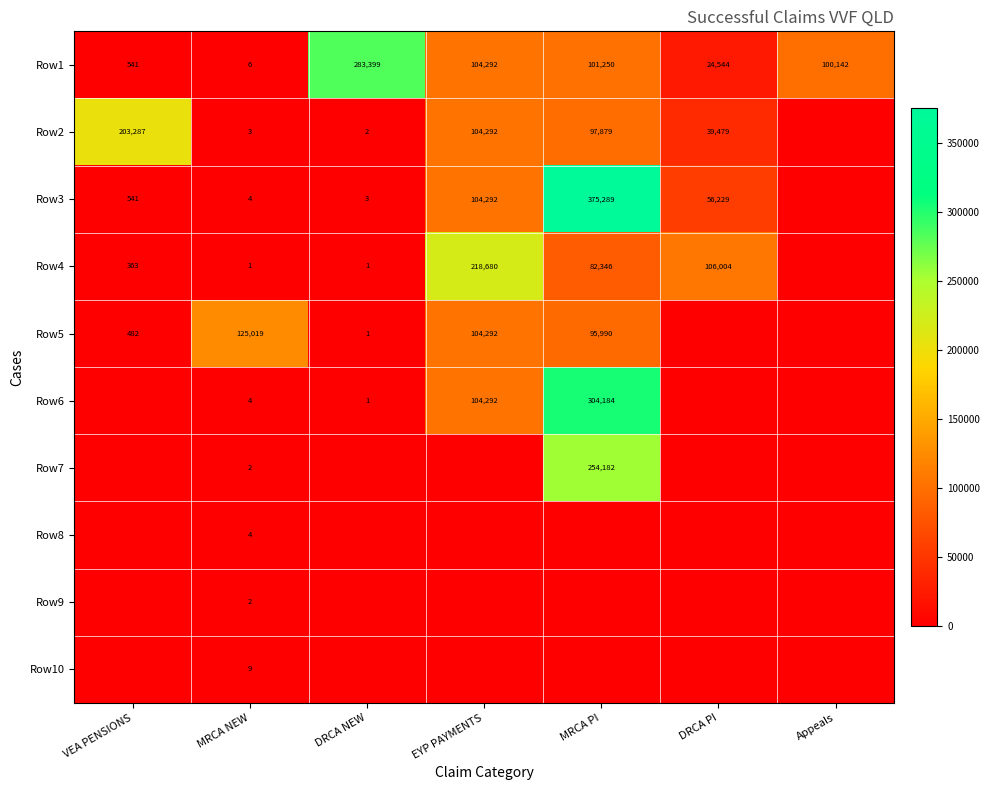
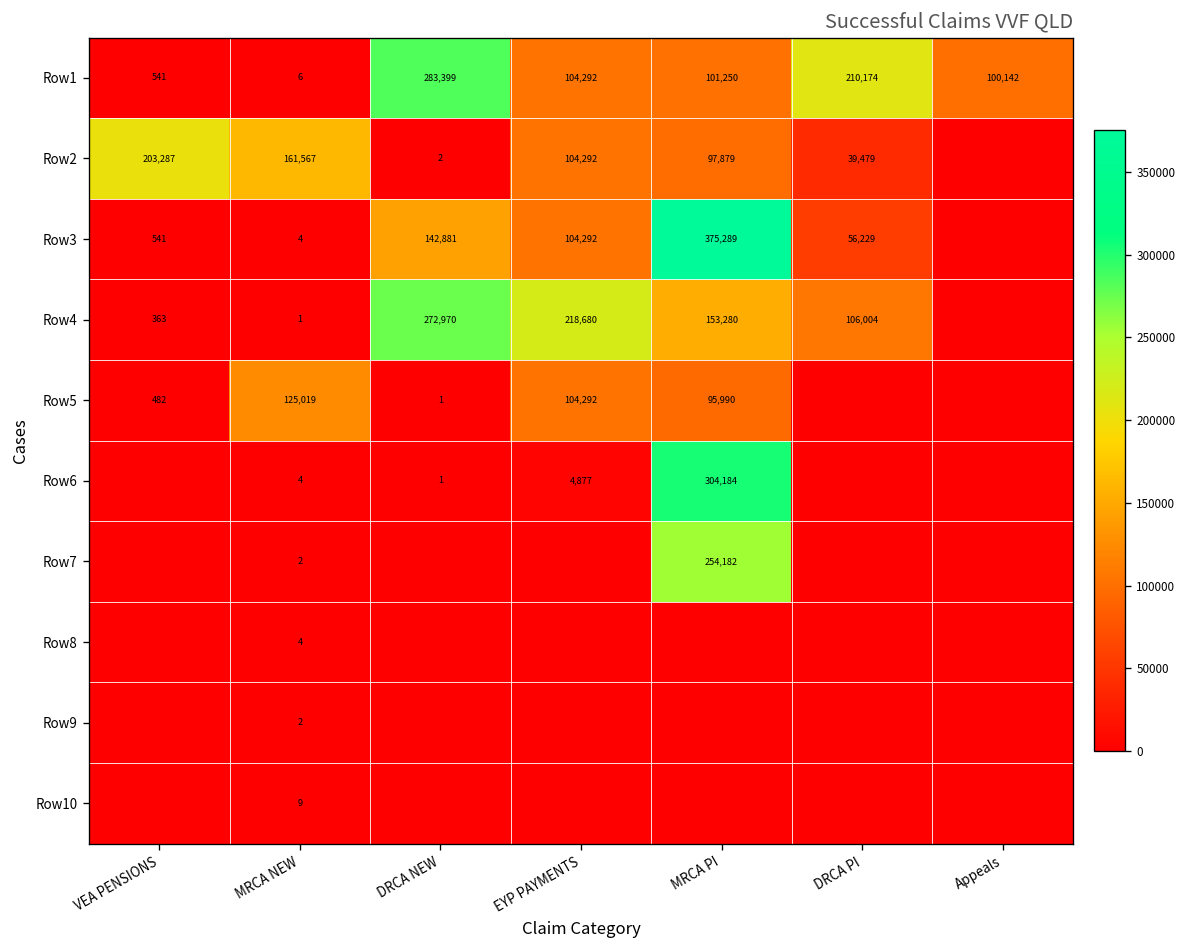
Row1, DRCA PI: 24,544 -> 210,174
Row2, MRCA NEW: 3 -> 161,567
Row3, DRCA NEW: 3 -> 142,881
Row4, DRCA NEW: 1 -> 272,970
Row4, MRCA PI: 82,346 -> 153,280
Row6, EYP PAYMENTS: 104,292 -> 4,877
